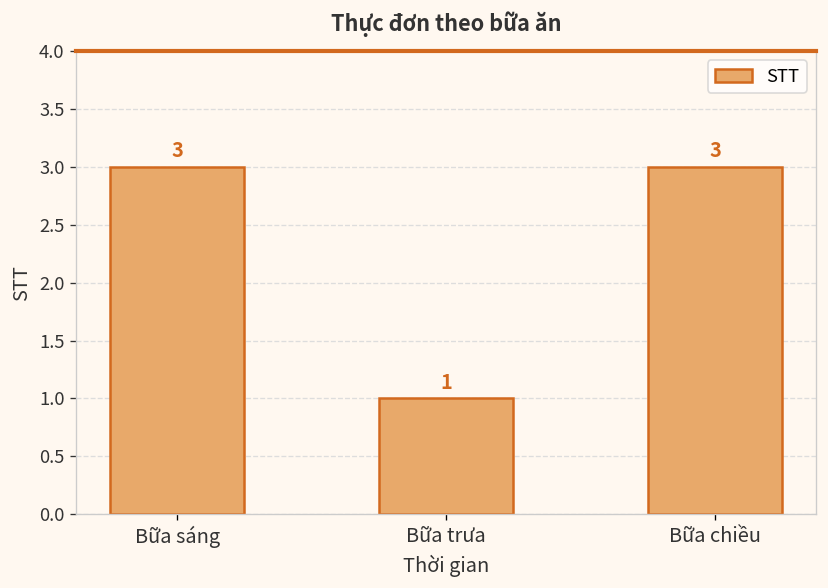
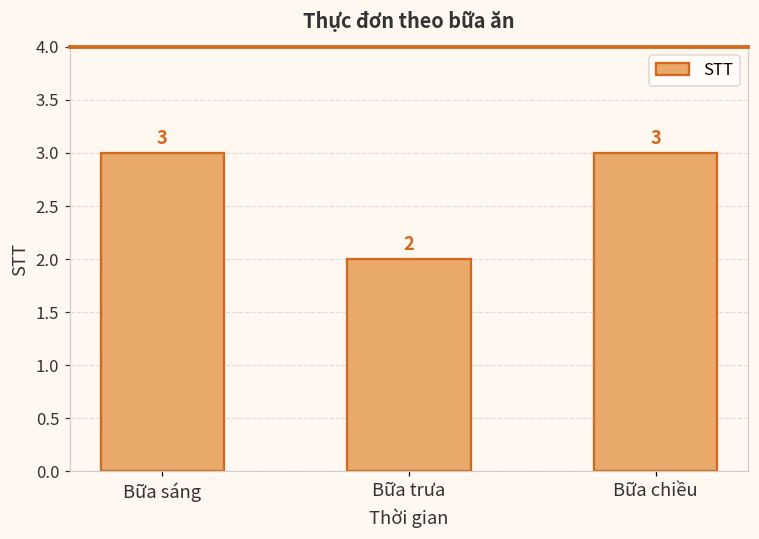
Bữa trưa: 1 -> 2
